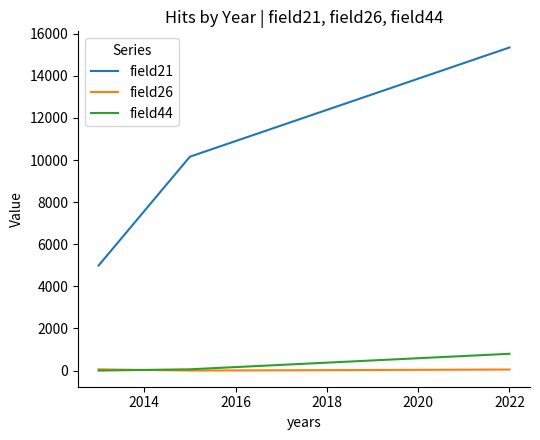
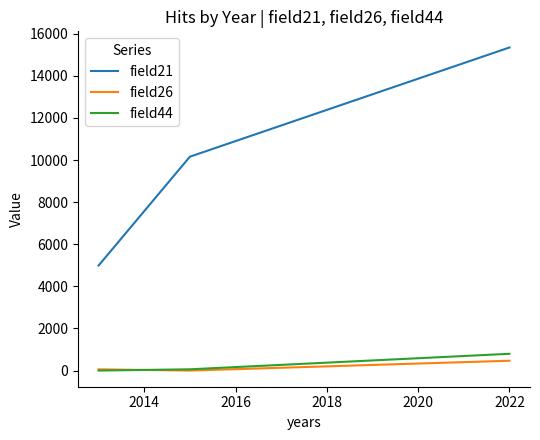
field26, 2022: 0 -> 500
